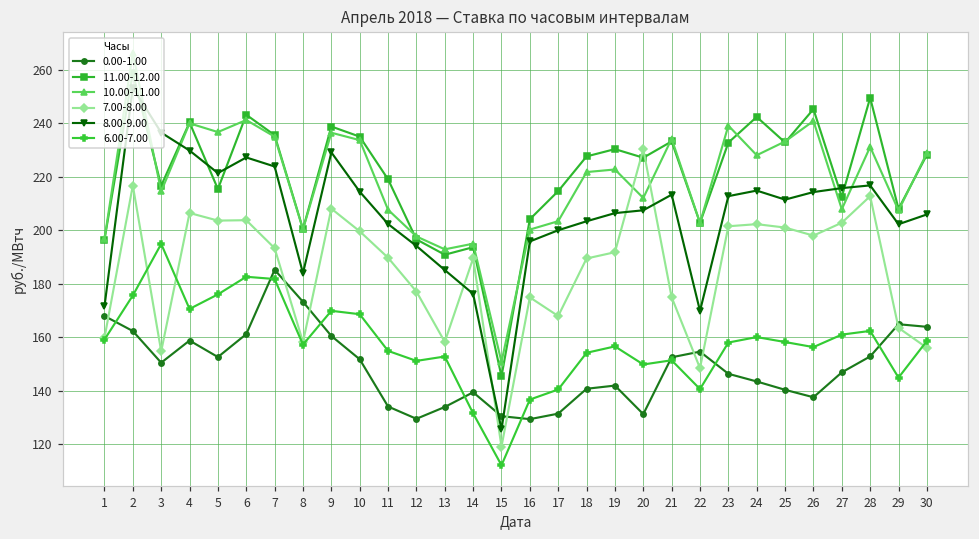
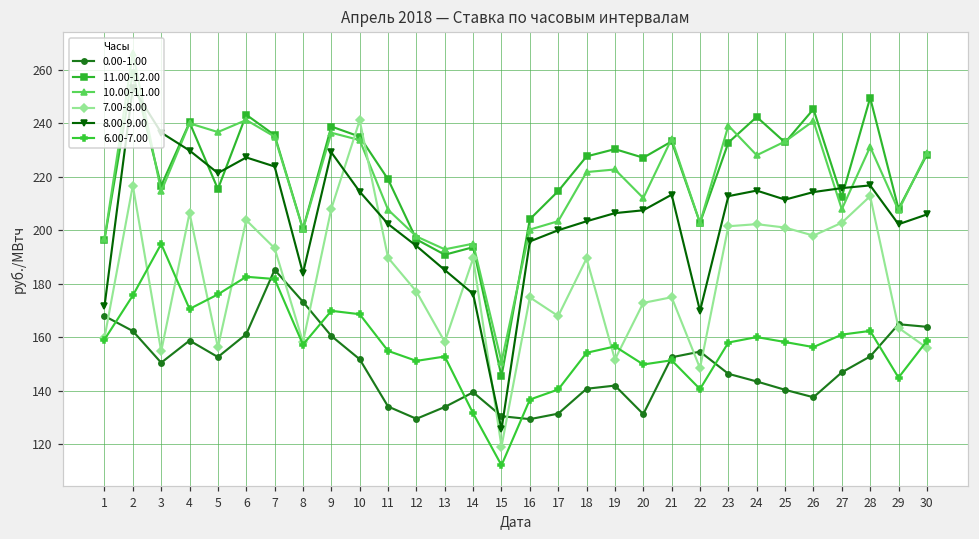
7.00-8.00, 5: 204 -> 156
7.00-8.00, 10: 200 -> 241
7.00-8.00, 19: 192 -> 152
7.00-8.00, 20: 230 -> 173
